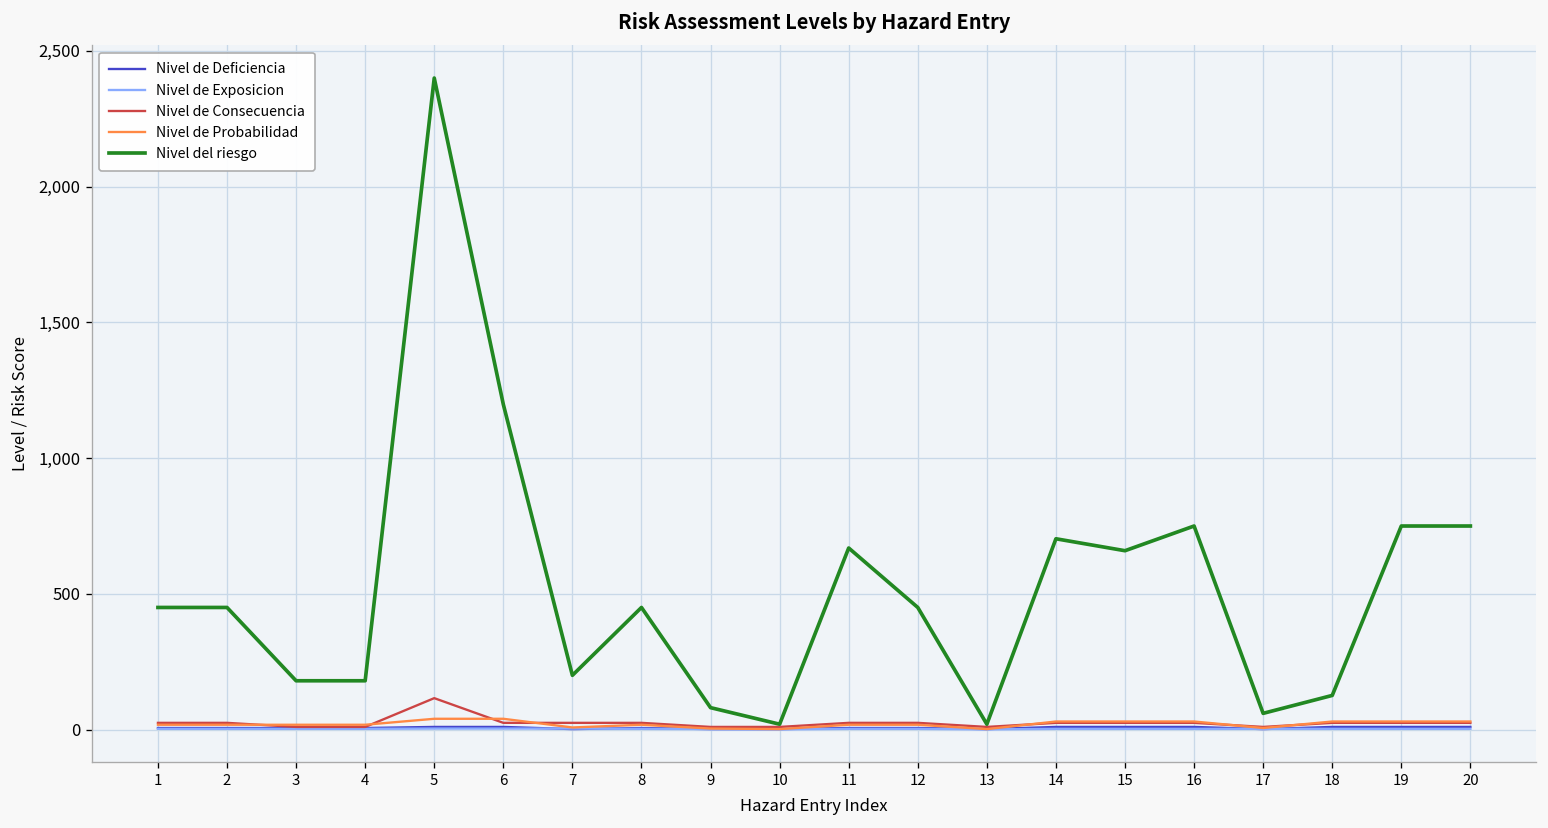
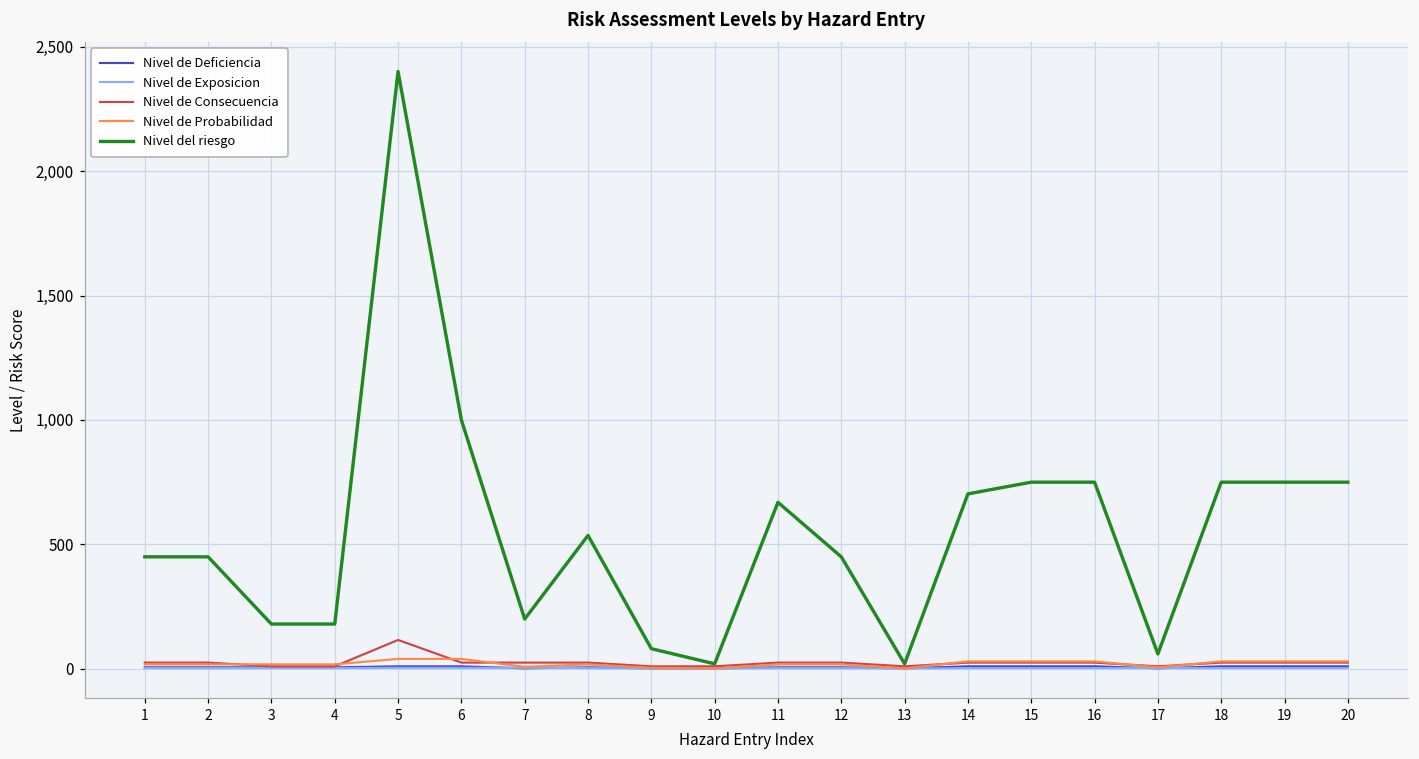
Nivel del riesgo, 6: 1,200 -> 1,000
Nivel del riesgo, 8: 450 -> 540
Nivel del riesgo, 15: 660 -> 750
Nivel del riesgo, 18: 130 -> 750
